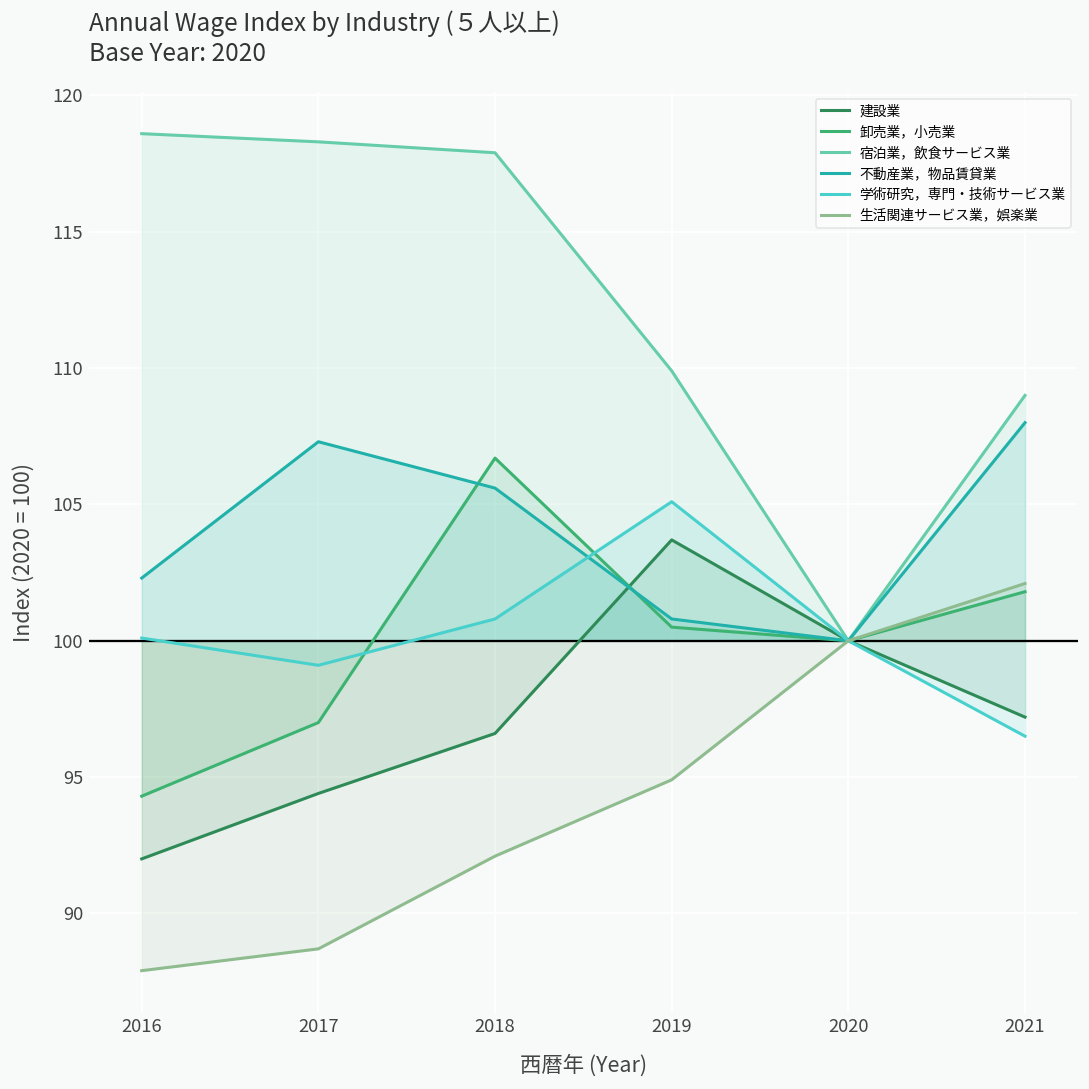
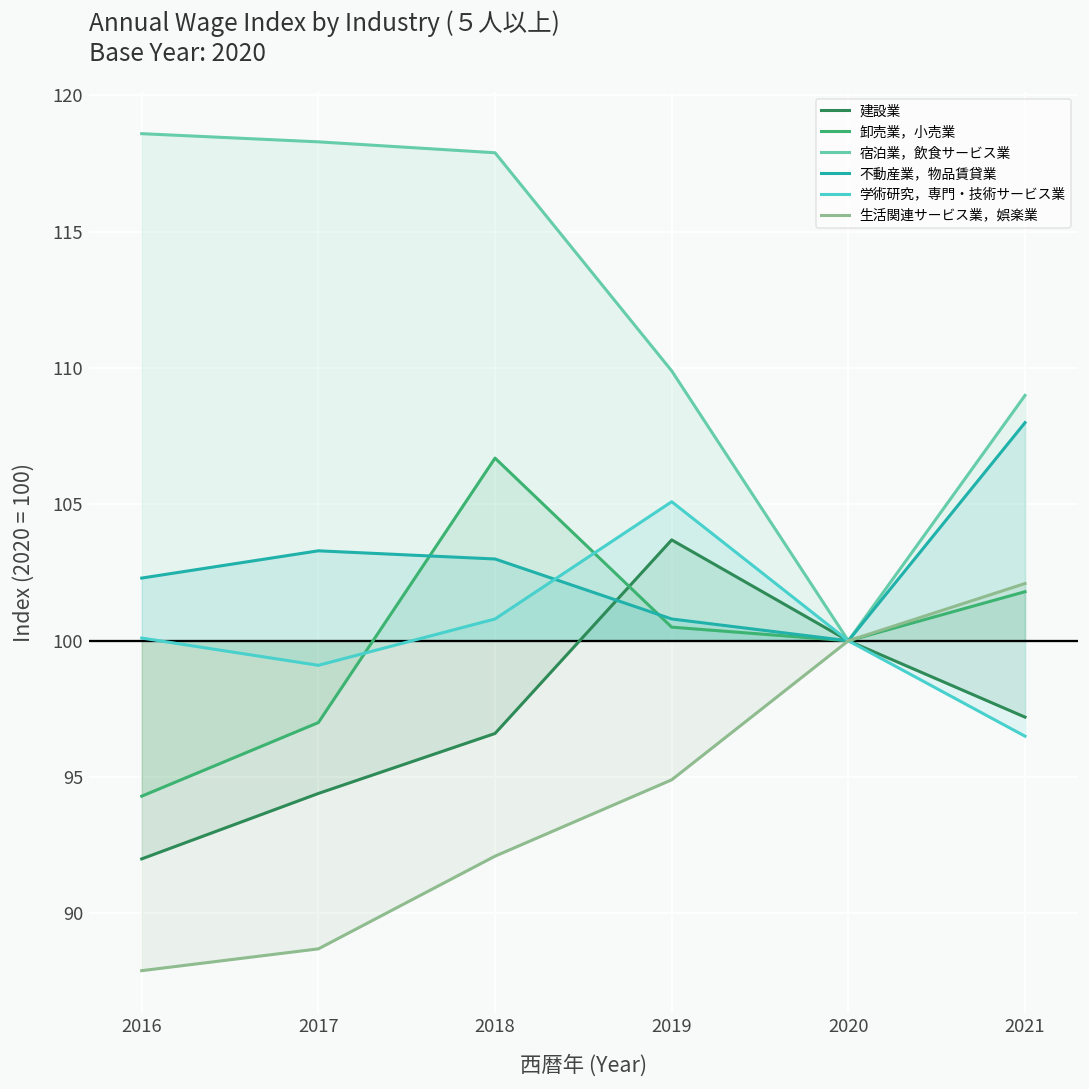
不動産業，物品賃貸業, 2017: 107.3 -> 103.3
不動産業，物品賃貸業, 2018: 105.6 -> 103.0
